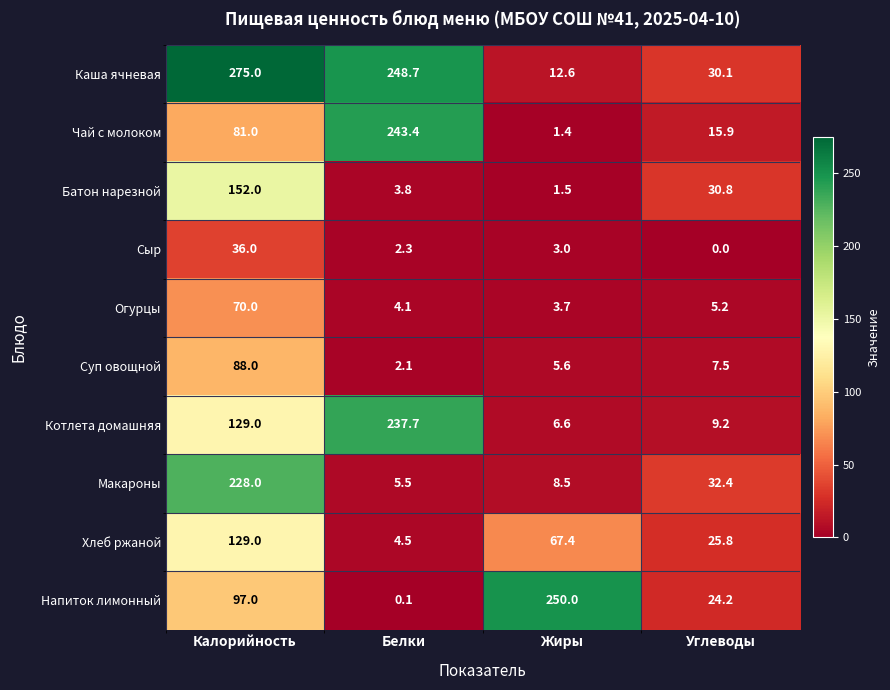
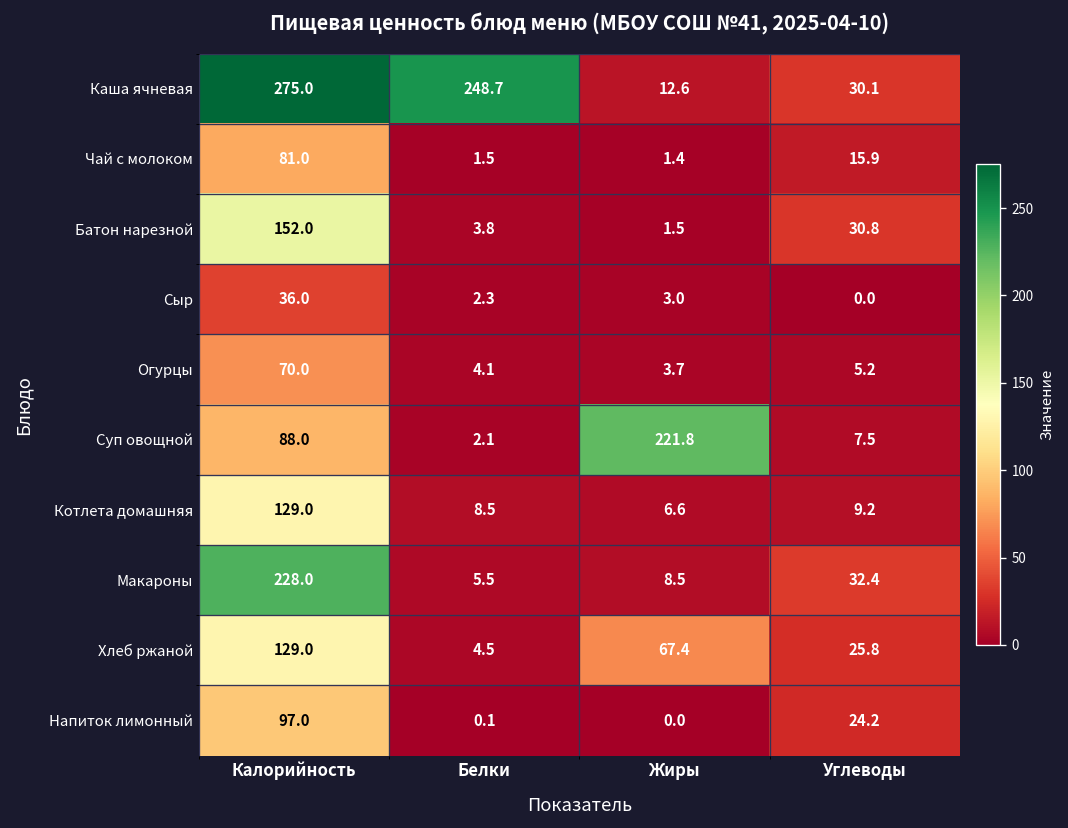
Чай с молоком, Белки: 243.4 -> 1.5
Суп овощной, Жиры: 5.6 -> 221.8
Котлета домашняя, Белки: 237.7 -> 8.5
Напиток лимонный, Жиры: 250.0 -> 0.0
